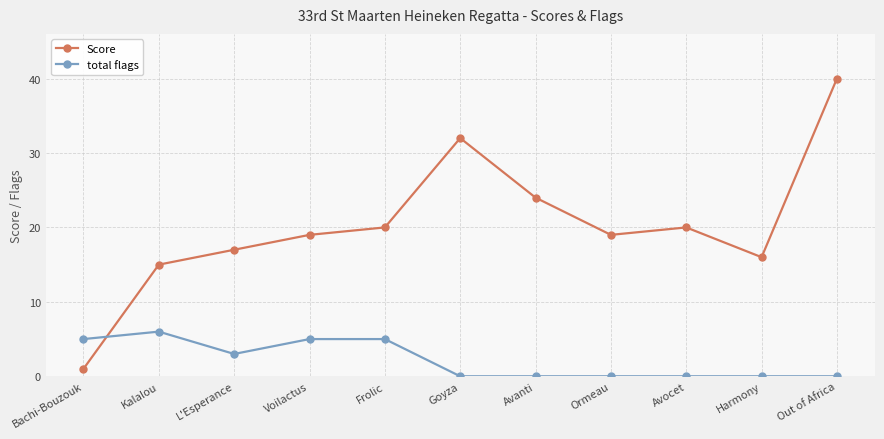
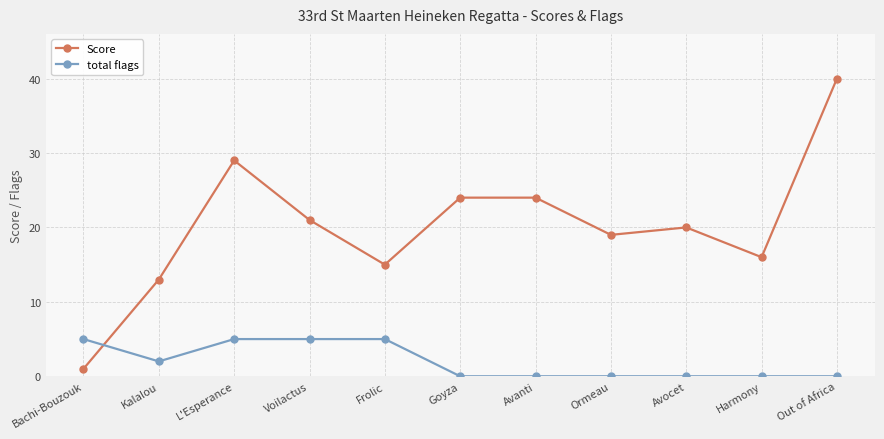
Score, Kalalou: 15 -> 13
total flags, Kalalou: 6 -> 2
Score, L'Esperance: 17 -> 29
total flags, L'Esperance: 3 -> 5
Score, Voilactus: 19 -> 21
Score, Frolic: 20 -> 15
Score, Goyza: 32 -> 24
